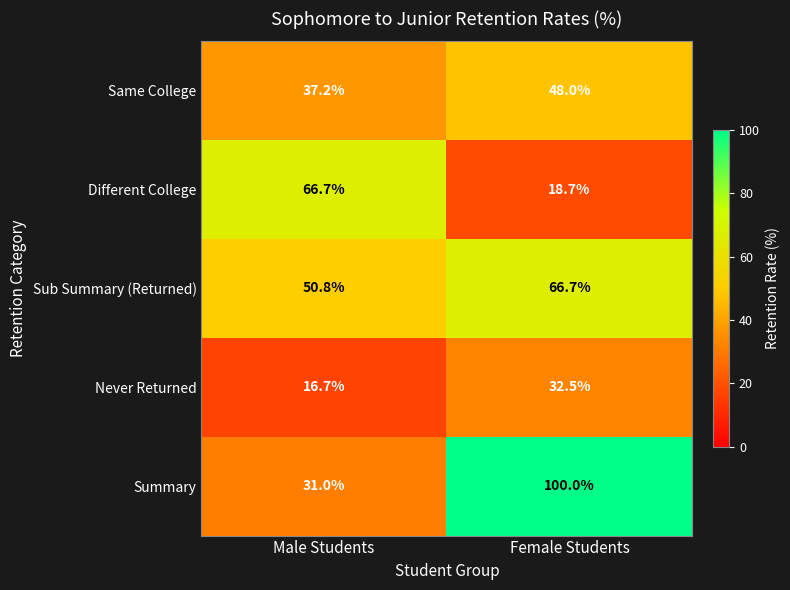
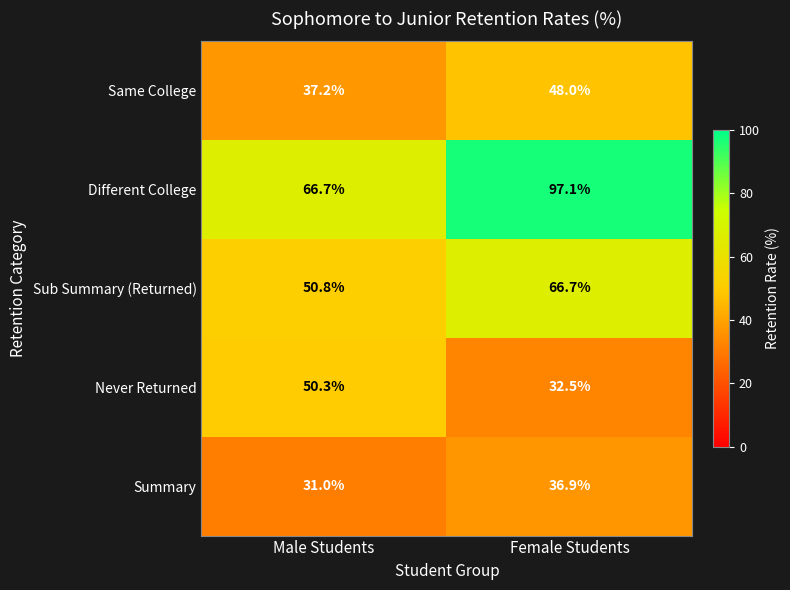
Different College, Female Students: 18.7% -> 97.1%
Never Returned, Male Students: 16.7% -> 50.3%
Summary, Female Students: 100.0% -> 36.9%
